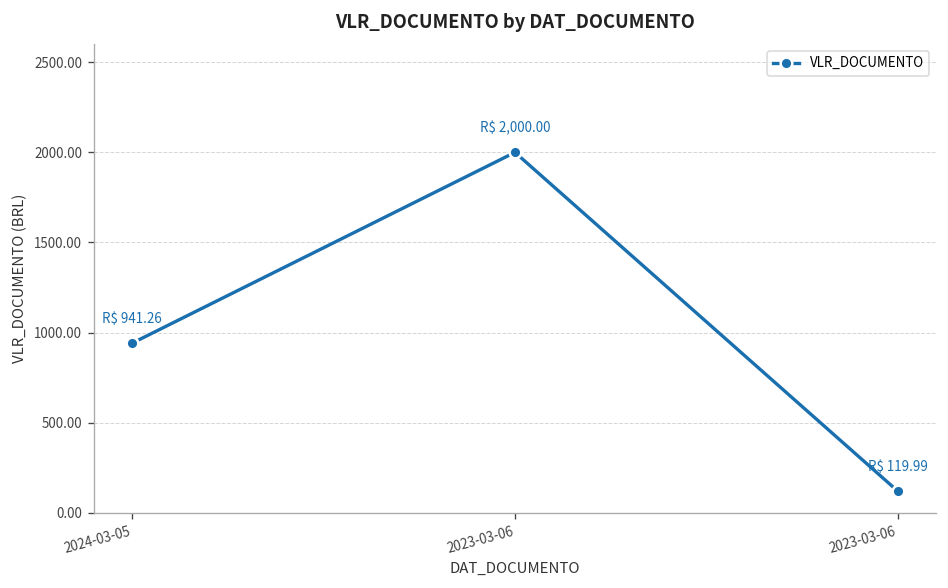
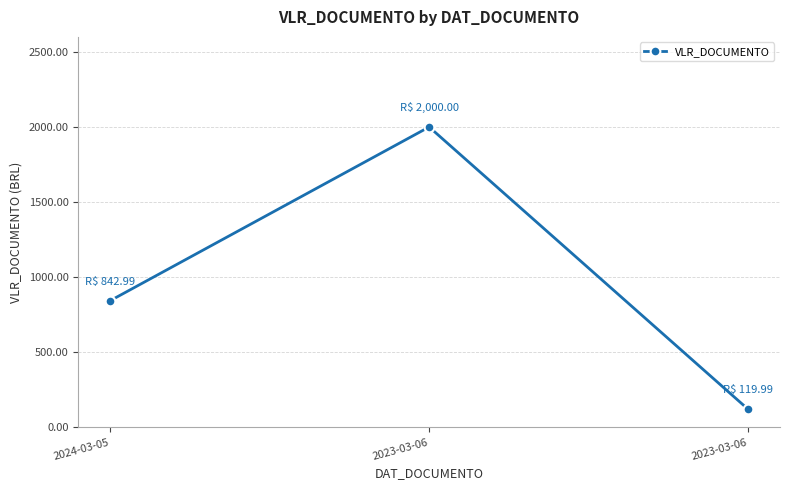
2024-03-05: 941.26 -> 842.99
